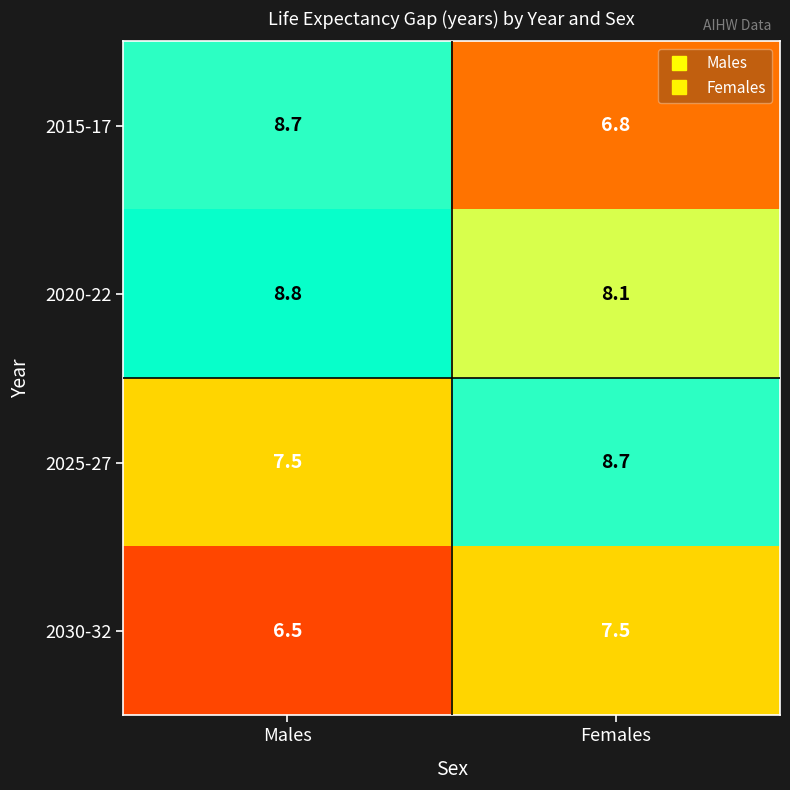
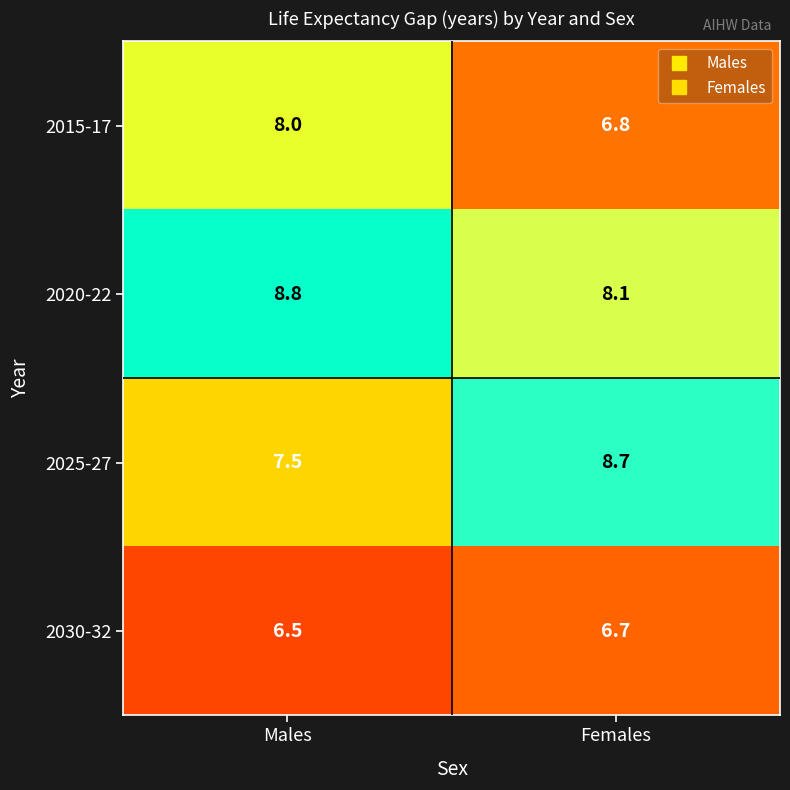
2015-17, Males: 8.7 -> 8.0
2030-32, Females: 7.5 -> 6.7
